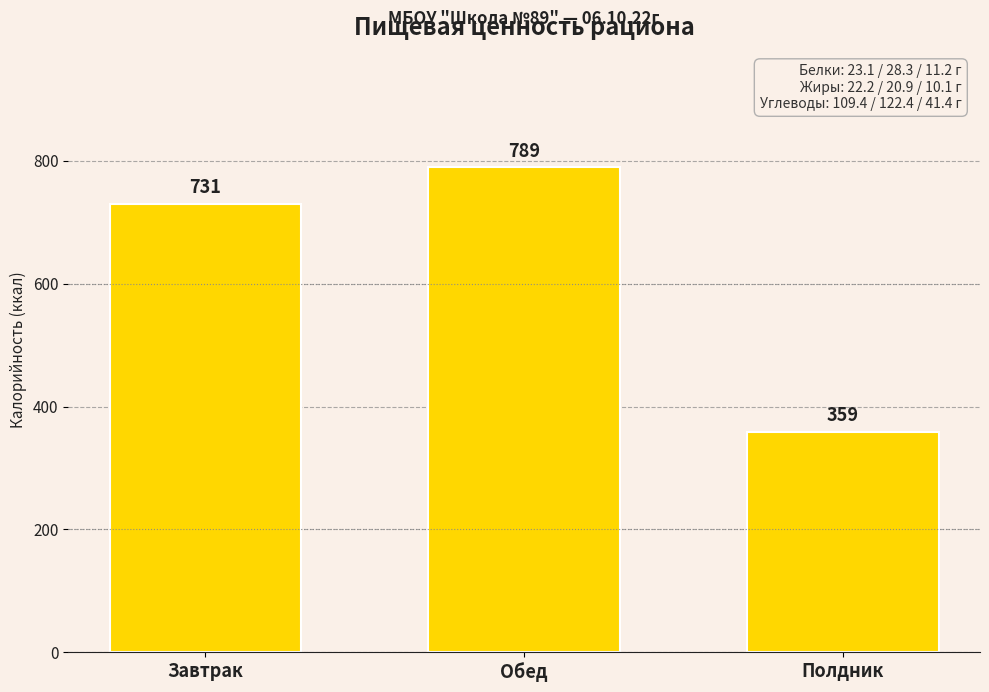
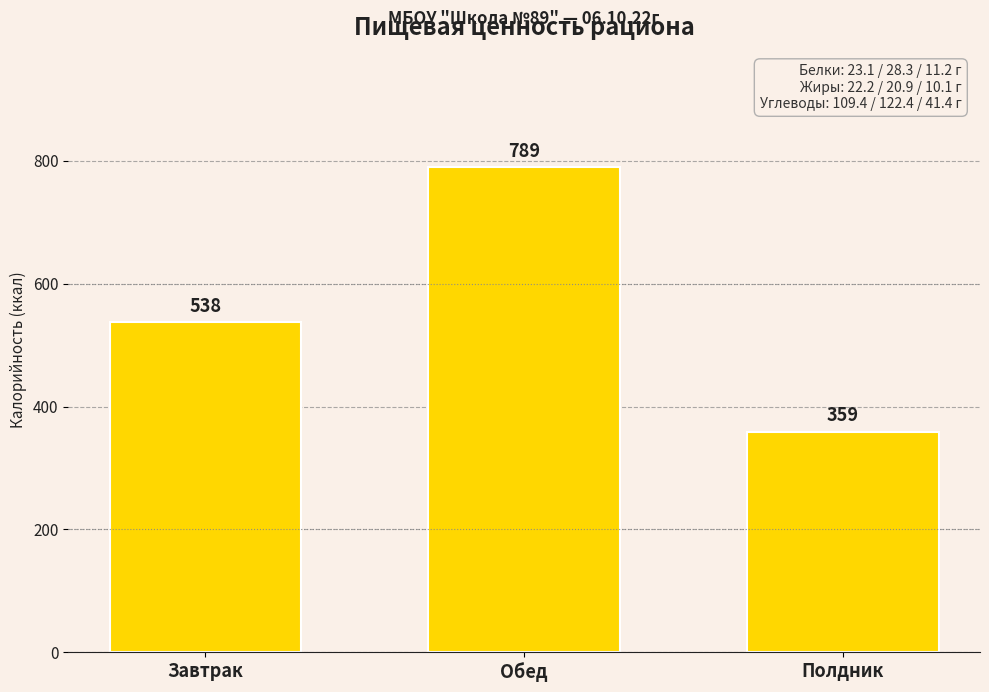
Завтрак: 731 -> 538
